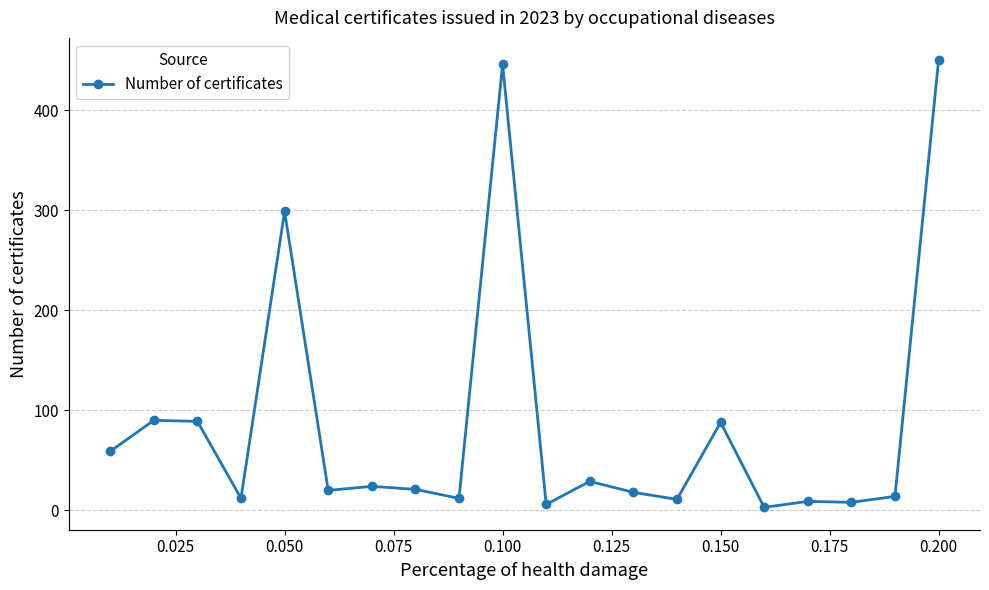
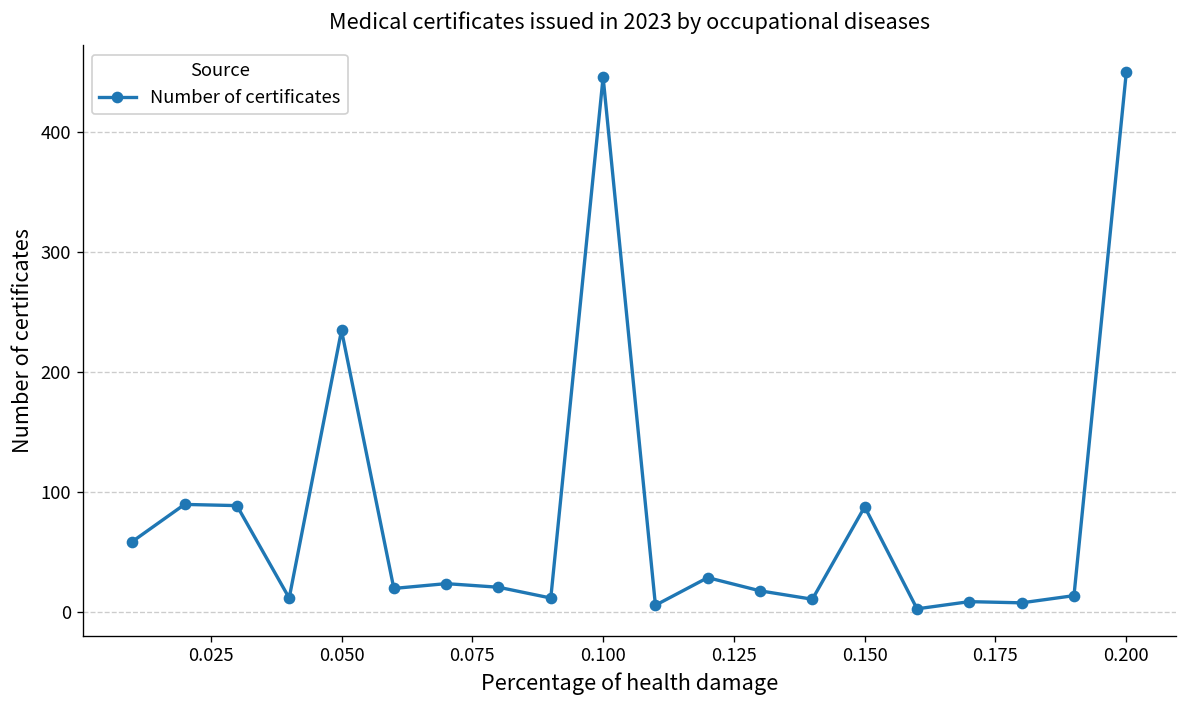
0.050: 299 -> 235
